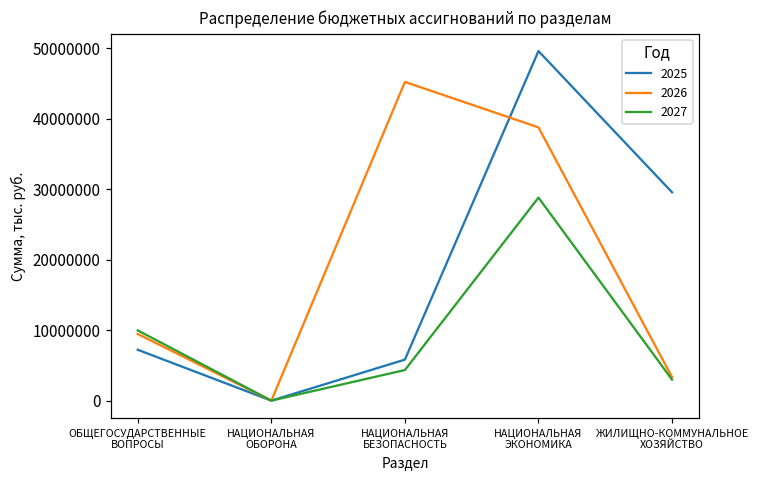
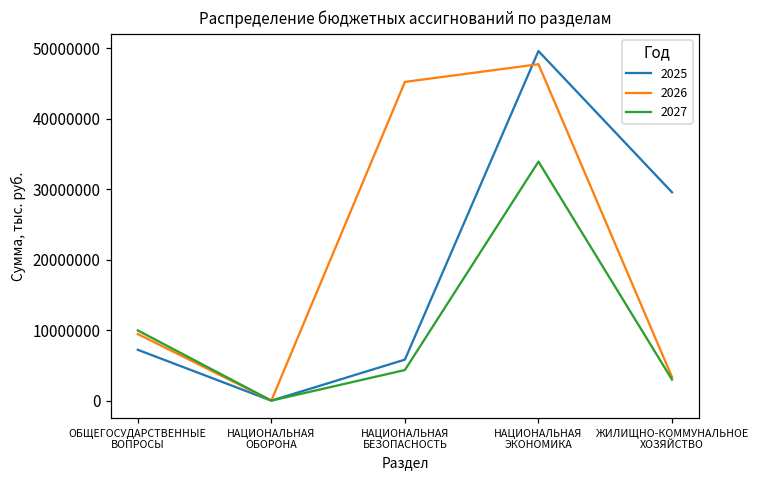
2026, НАЦИОНАЛЬНАЯ ЭКОНОМИКА: 39000000 -> 48000000
2027, НАЦИОНАЛЬНАЯ ЭКОНОМИКА: 29000000 -> 34000000
